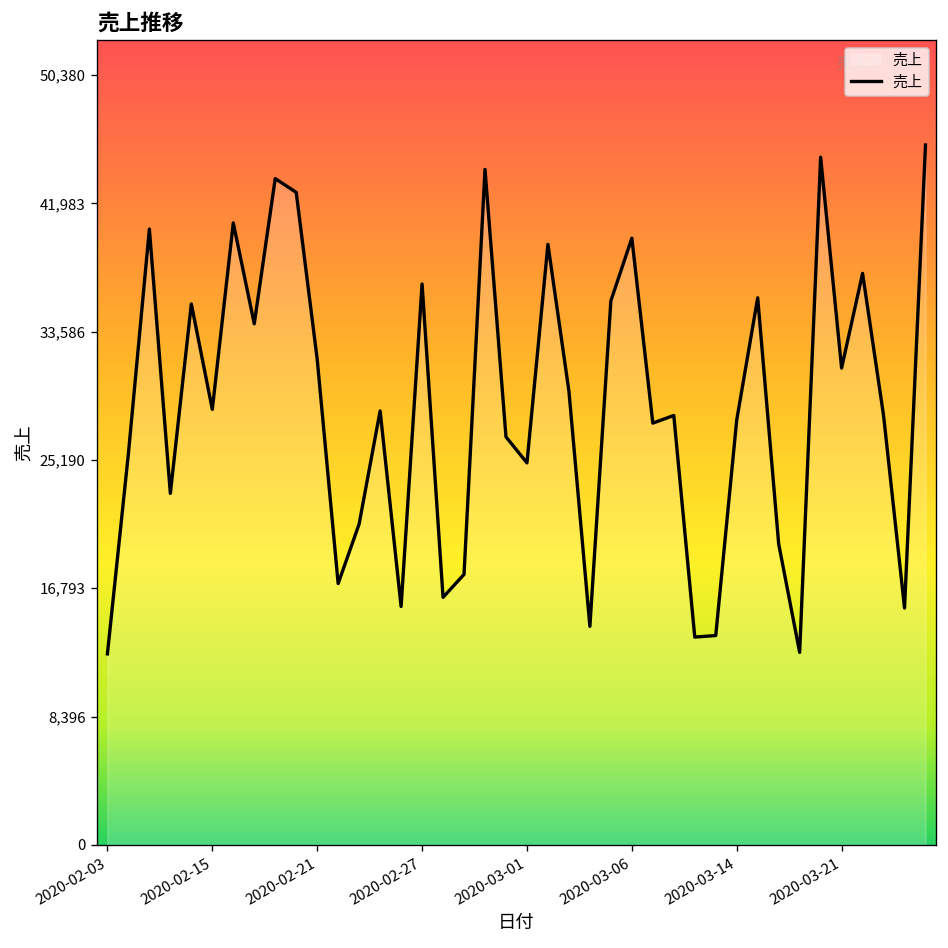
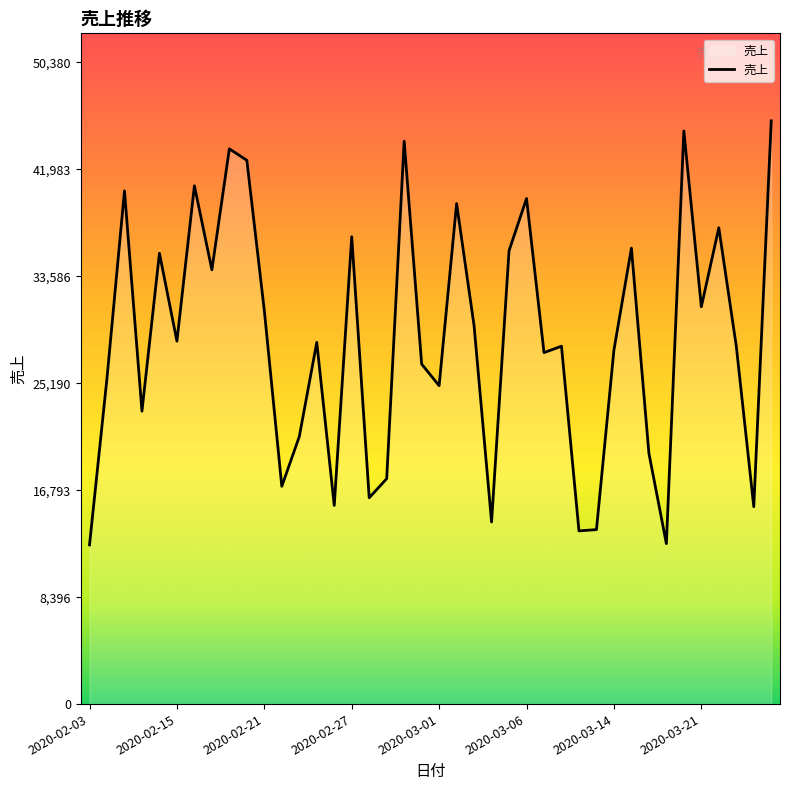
2020-02-21: 31,800 -> 30,900
